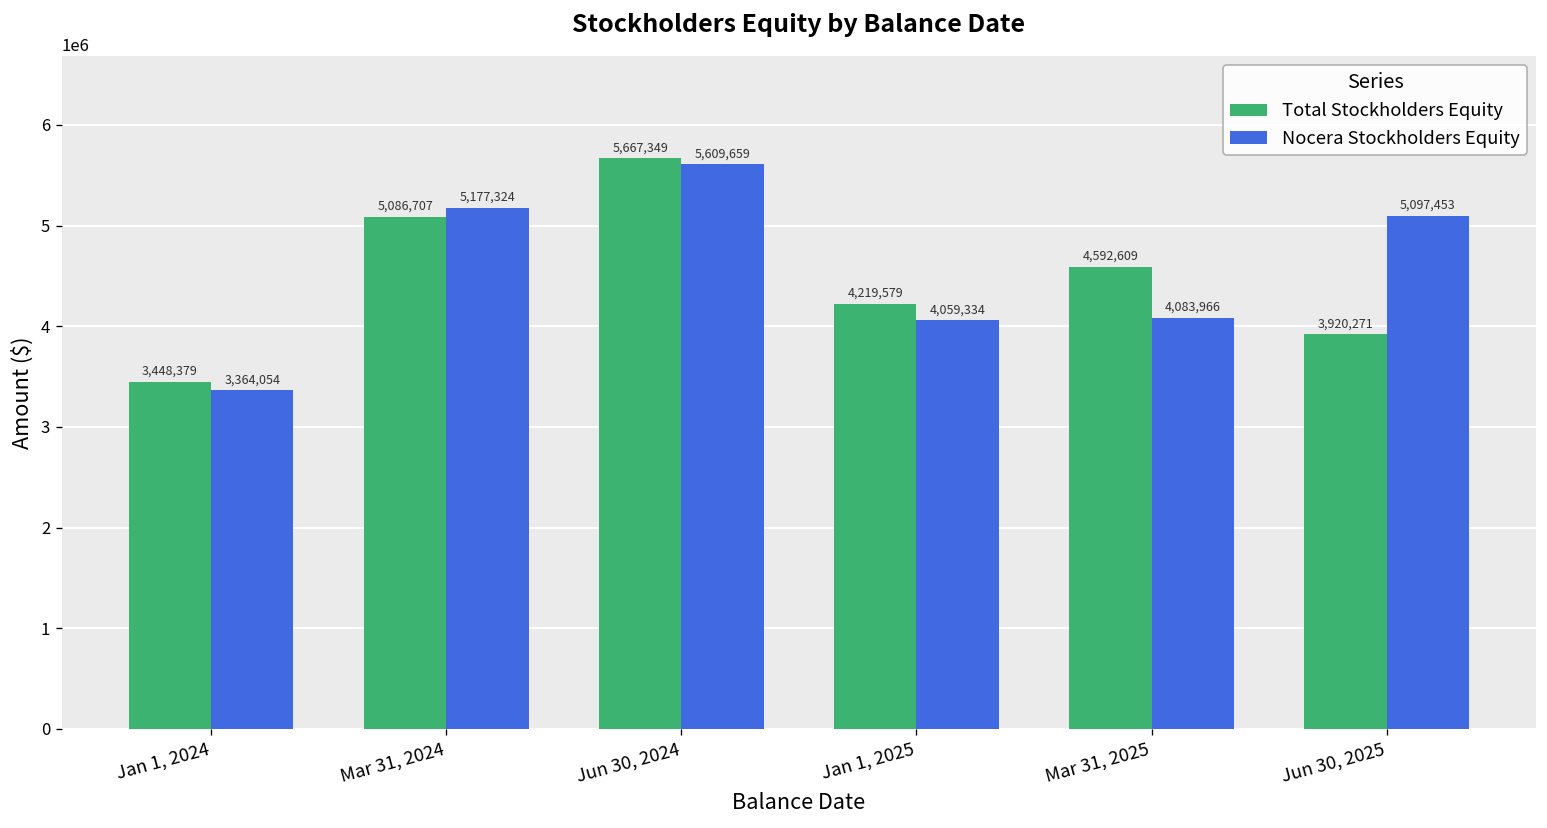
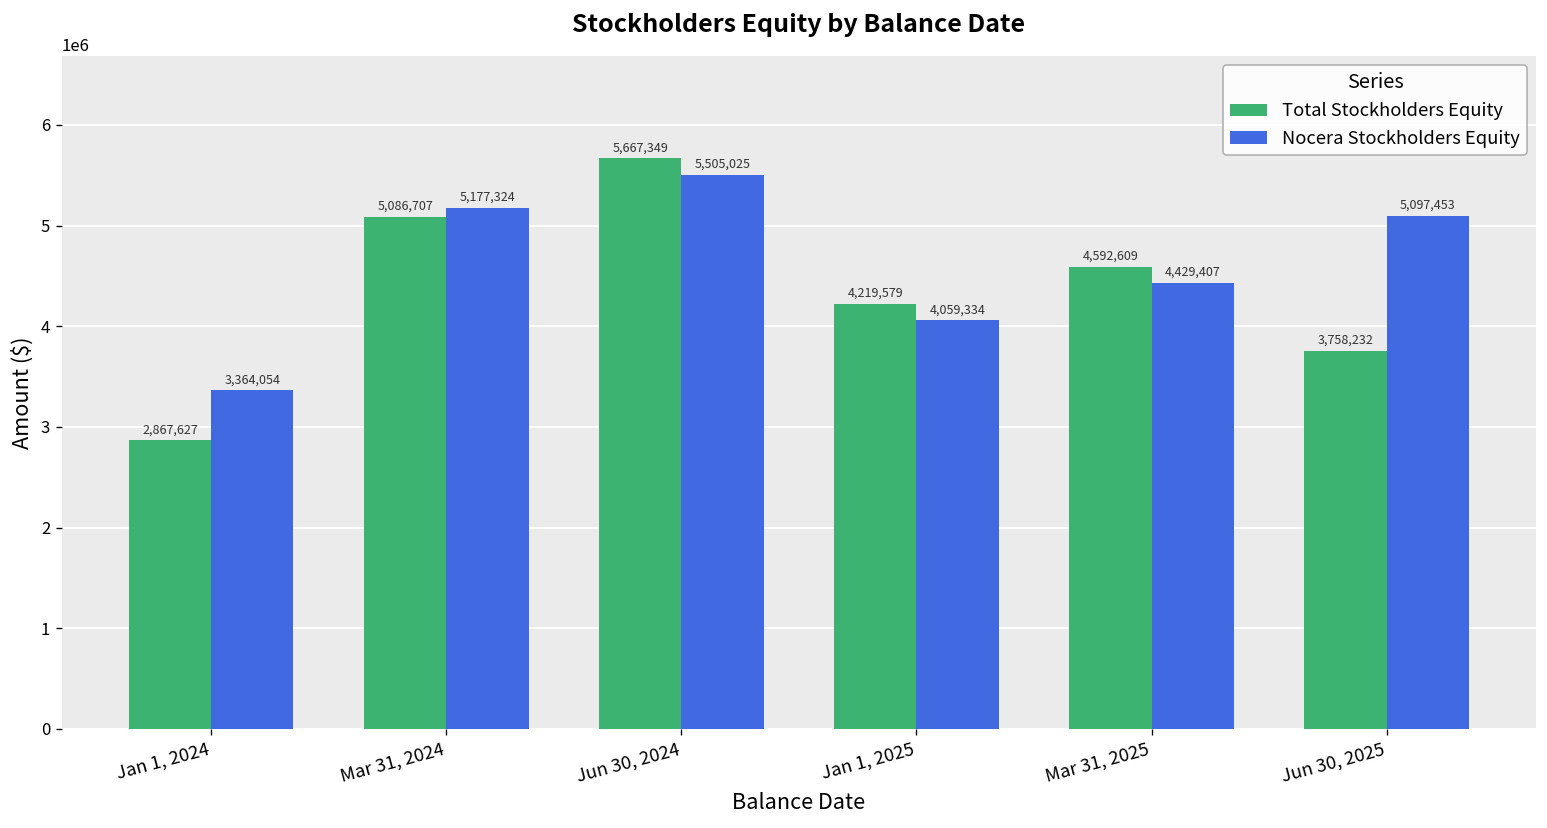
Total Stockholders Equity, Jan 1, 2024: 3,448,379 -> 2,867,627
Nocera Stockholders Equity, Jun 30, 2024: 5,609,659 -> 5,505,025
Nocera Stockholders Equity, Mar 31, 2025: 4,083,966 -> 4,429,407
Total Stockholders Equity, Jun 30, 2025: 3,920,271 -> 3,758,232
